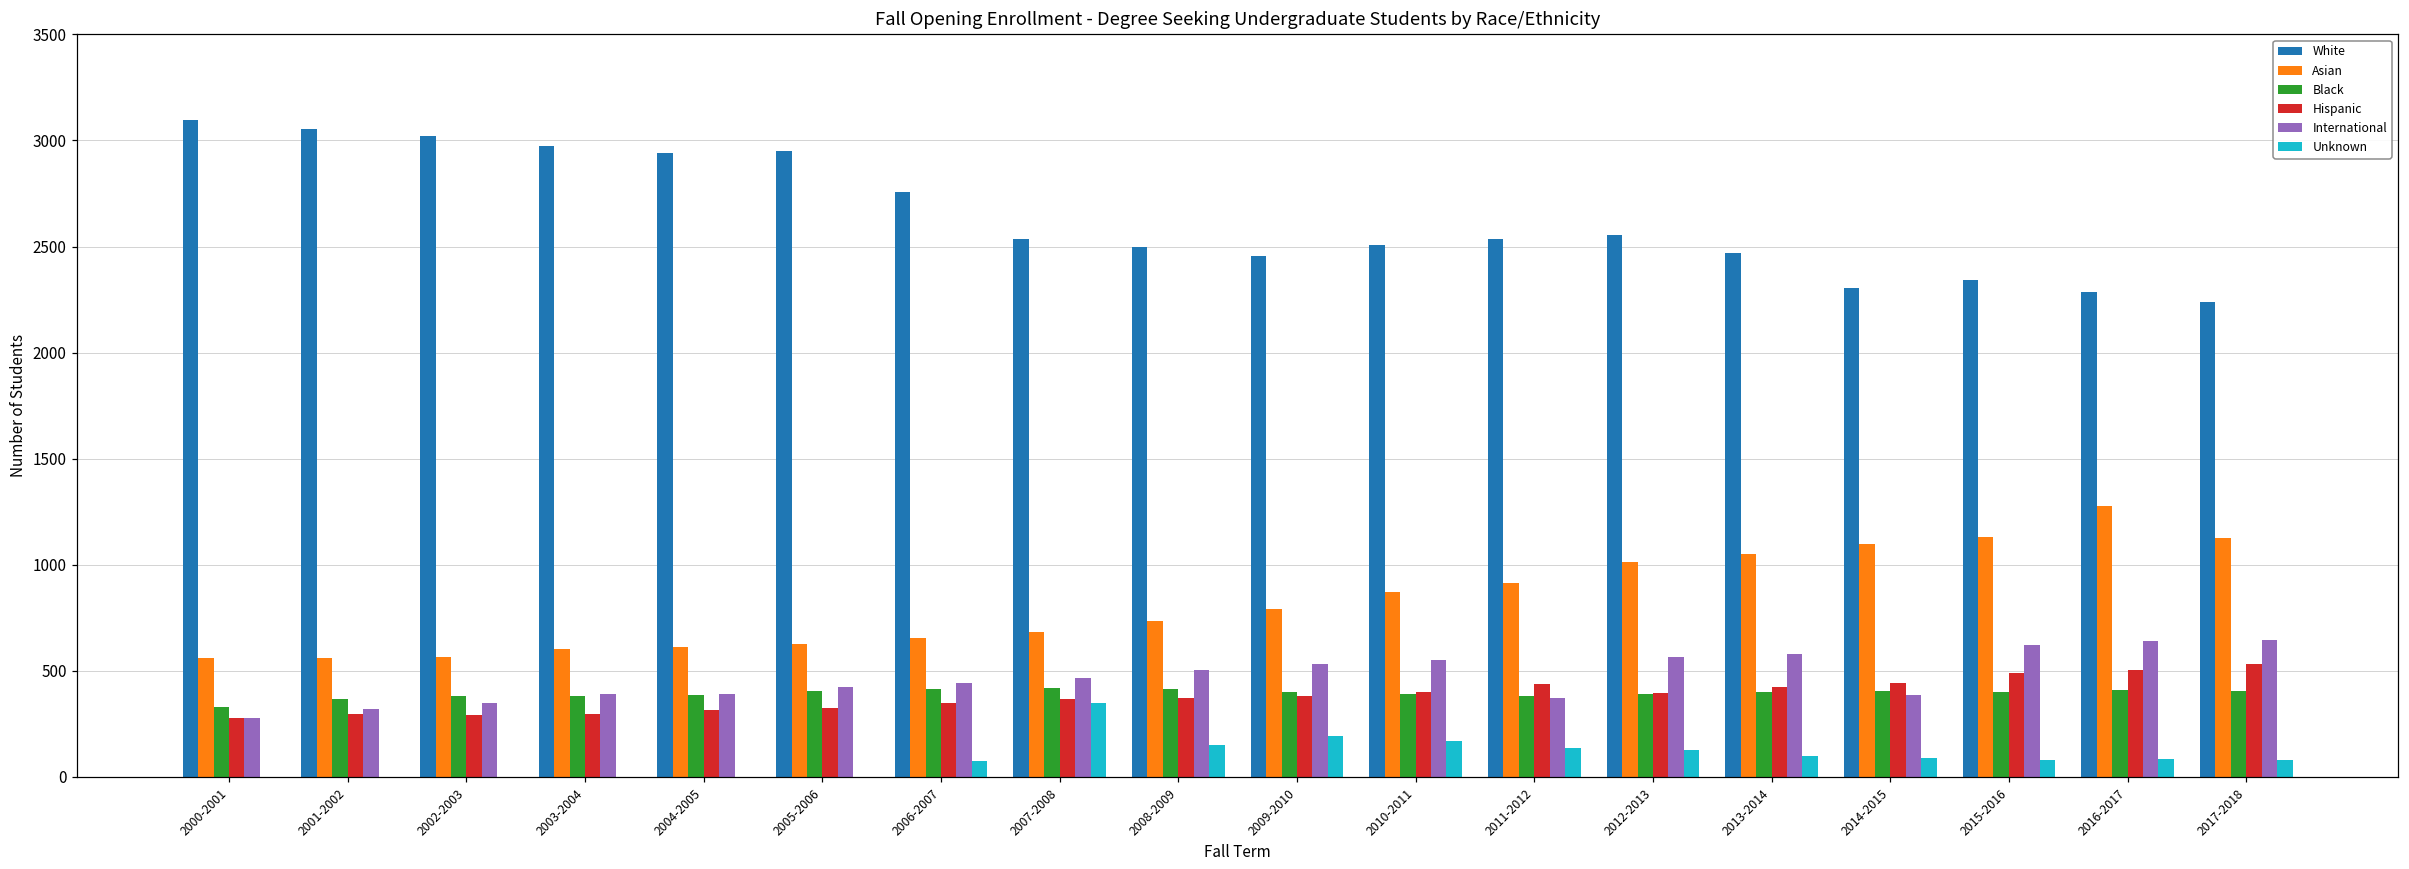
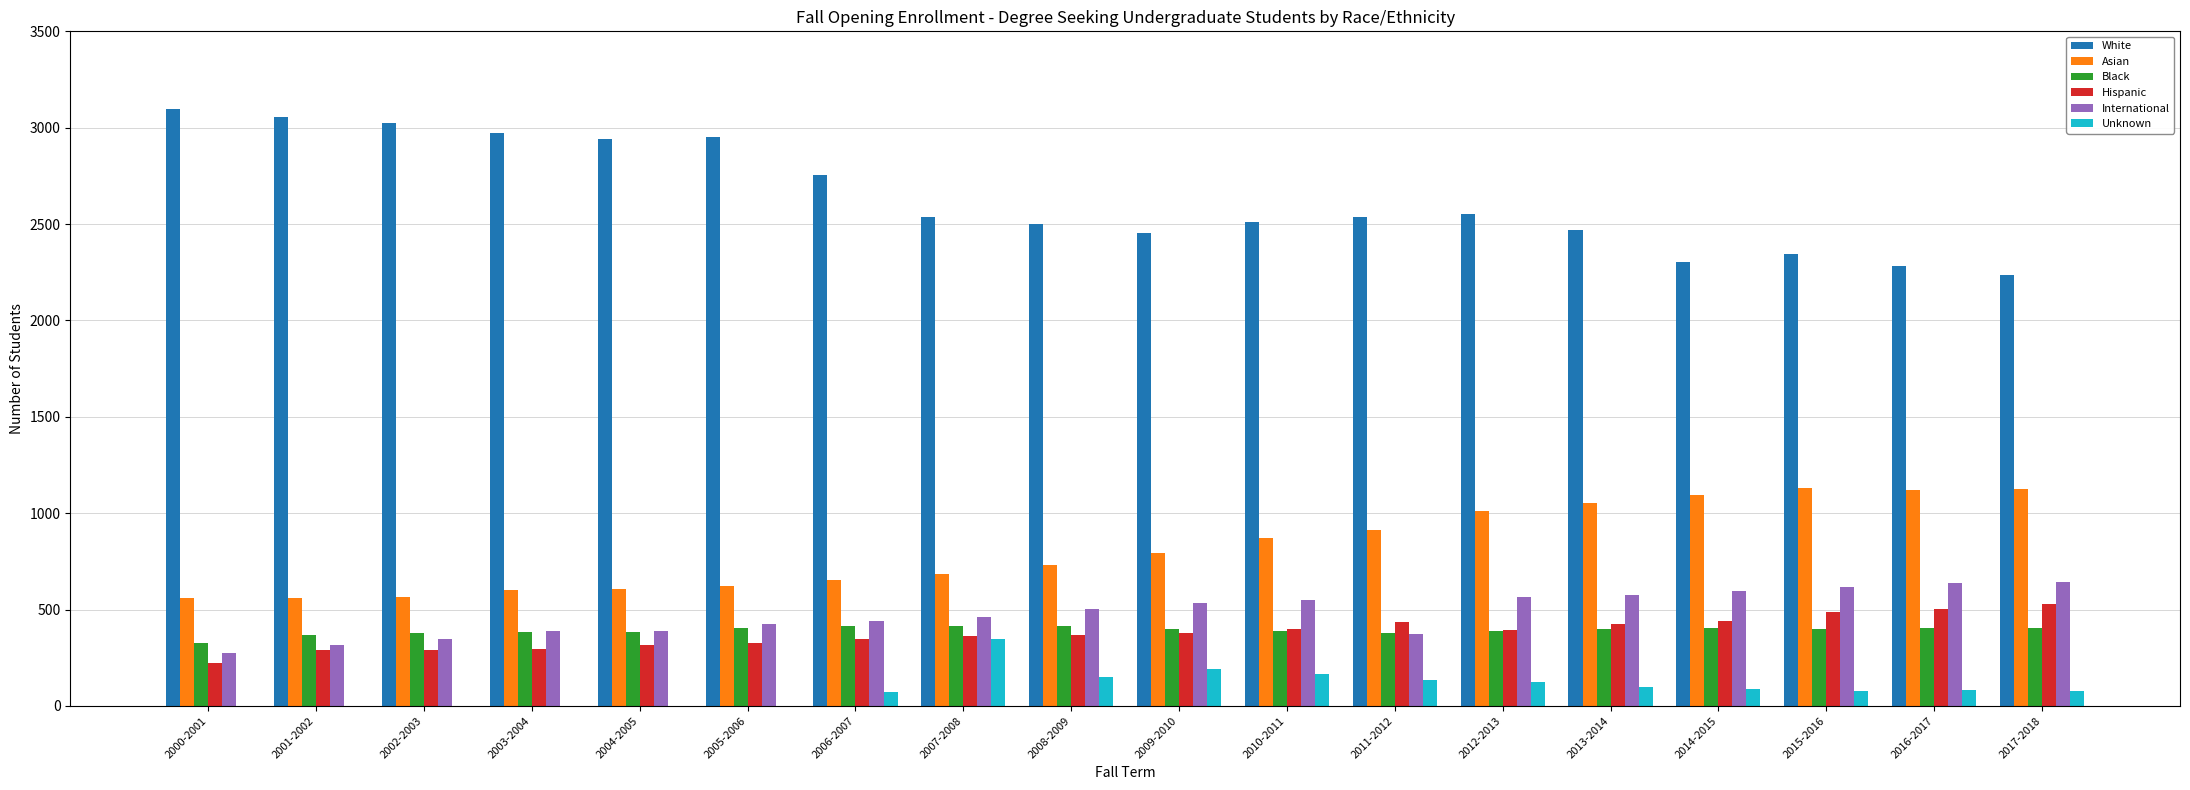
Hispanic, 2000-2001: 270 -> 220
International, 2014-2015: 380 -> 600
Asian, 2016-2017: 1270 -> 1120
